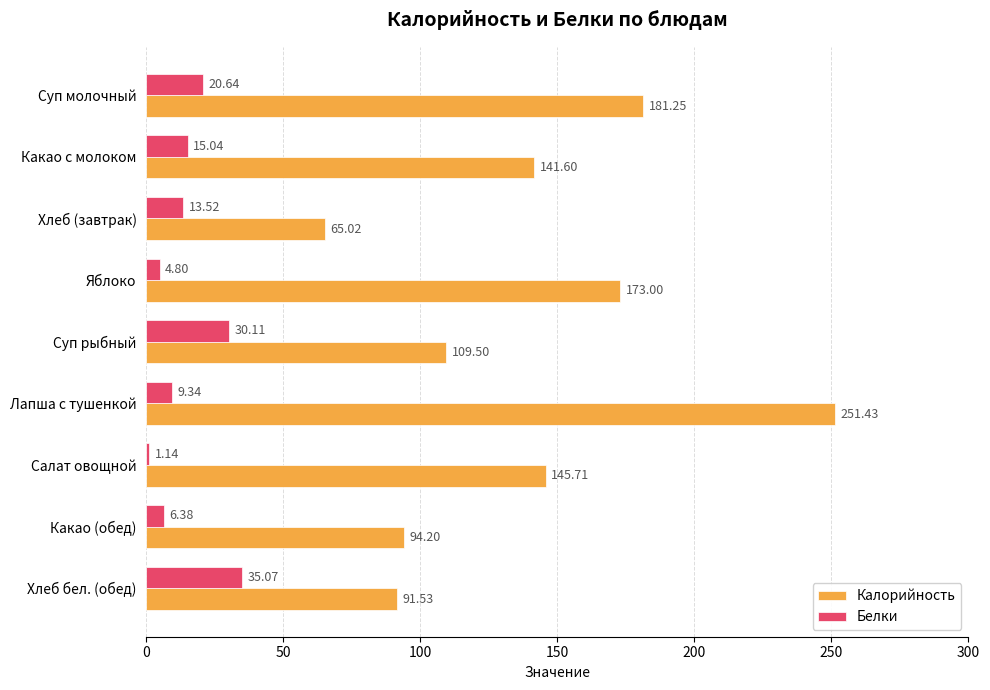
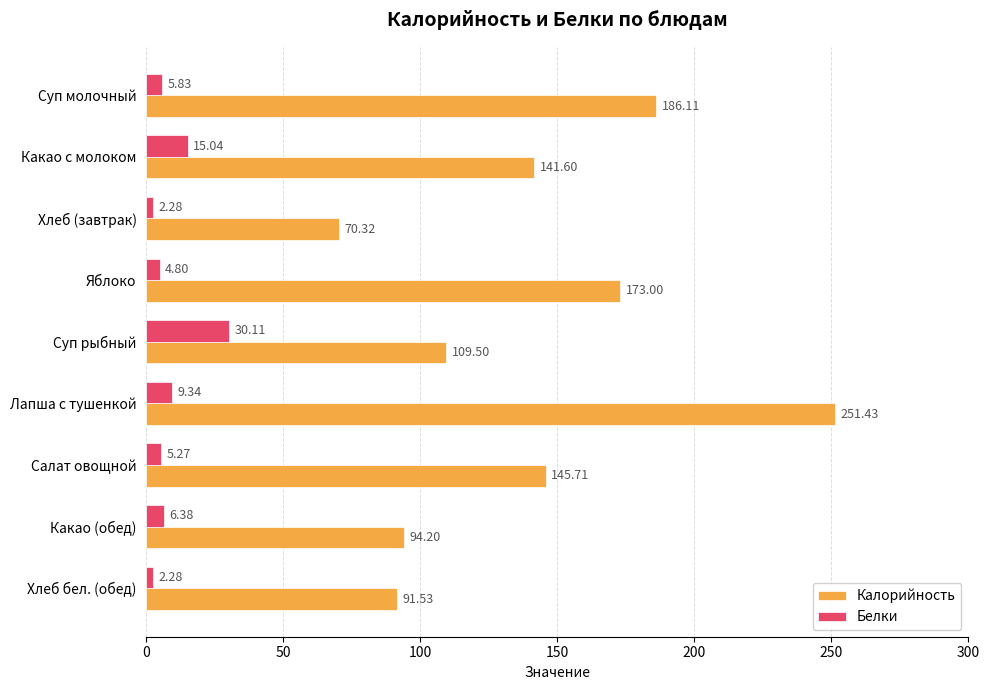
Белки, Суп молочный: 20.64 -> 5.83
Калорийность, Суп молочный: 181.25 -> 186.11
Белки, Хлеб (завтрак): 13.52 -> 2.28
Калорийность, Хлеб (завтрак): 65.02 -> 70.32
Белки, Салат овощной: 1.14 -> 5.27
Белки, Хлеб бел. (обед): 35.07 -> 2.28
